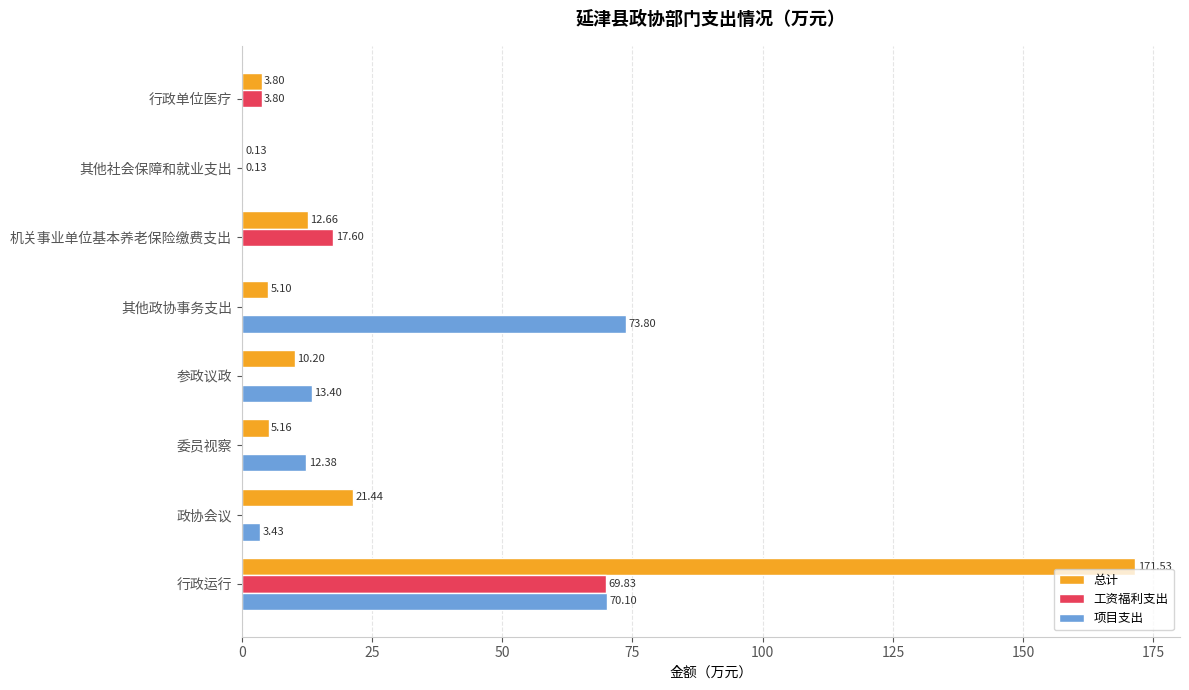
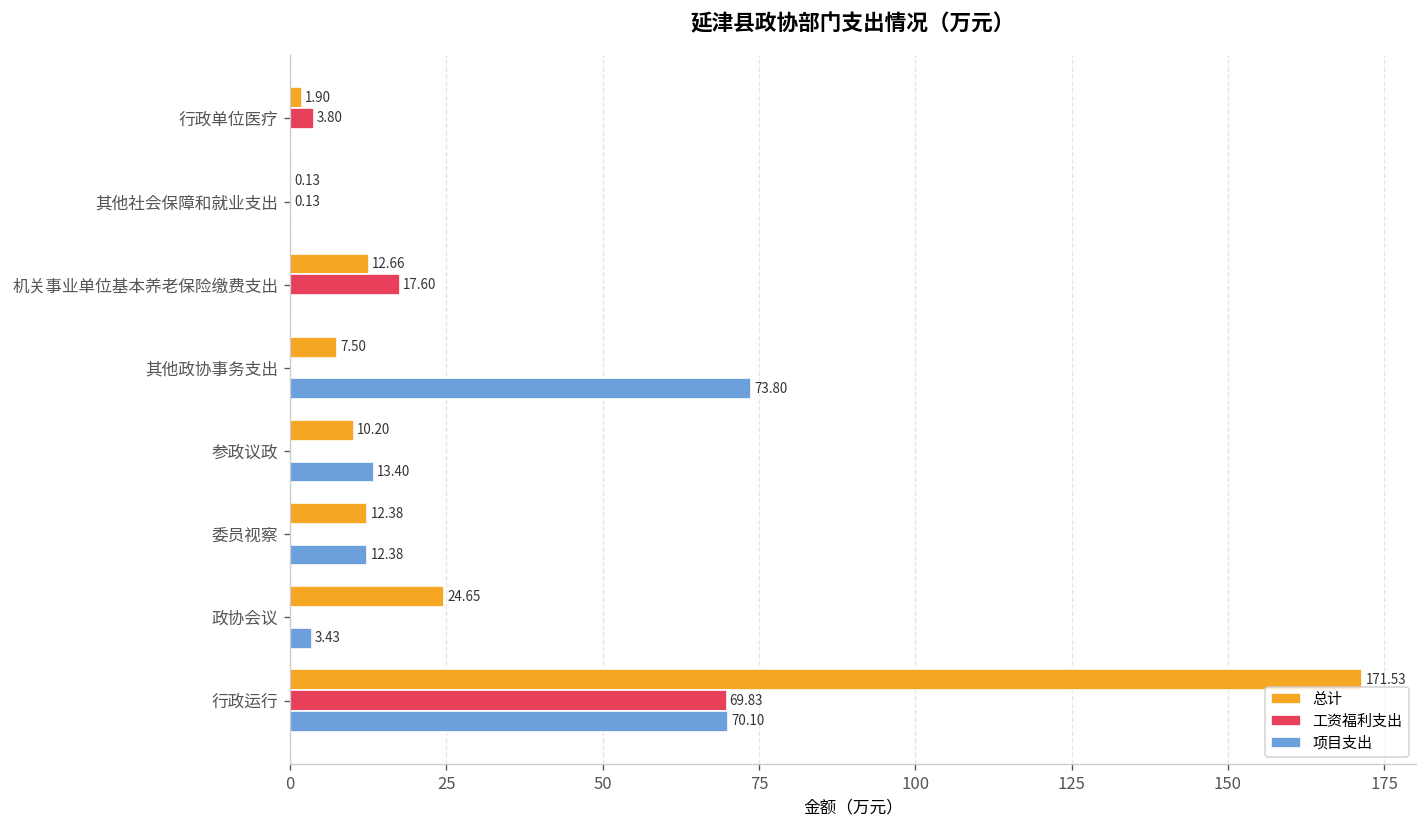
总计, 行政单位医疗: 3.80 -> 1.90
总计, 其他政协事务支出: 5.10 -> 7.50
总计, 委员视察: 5.16 -> 12.38
总计, 政协会议: 21.44 -> 24.65
